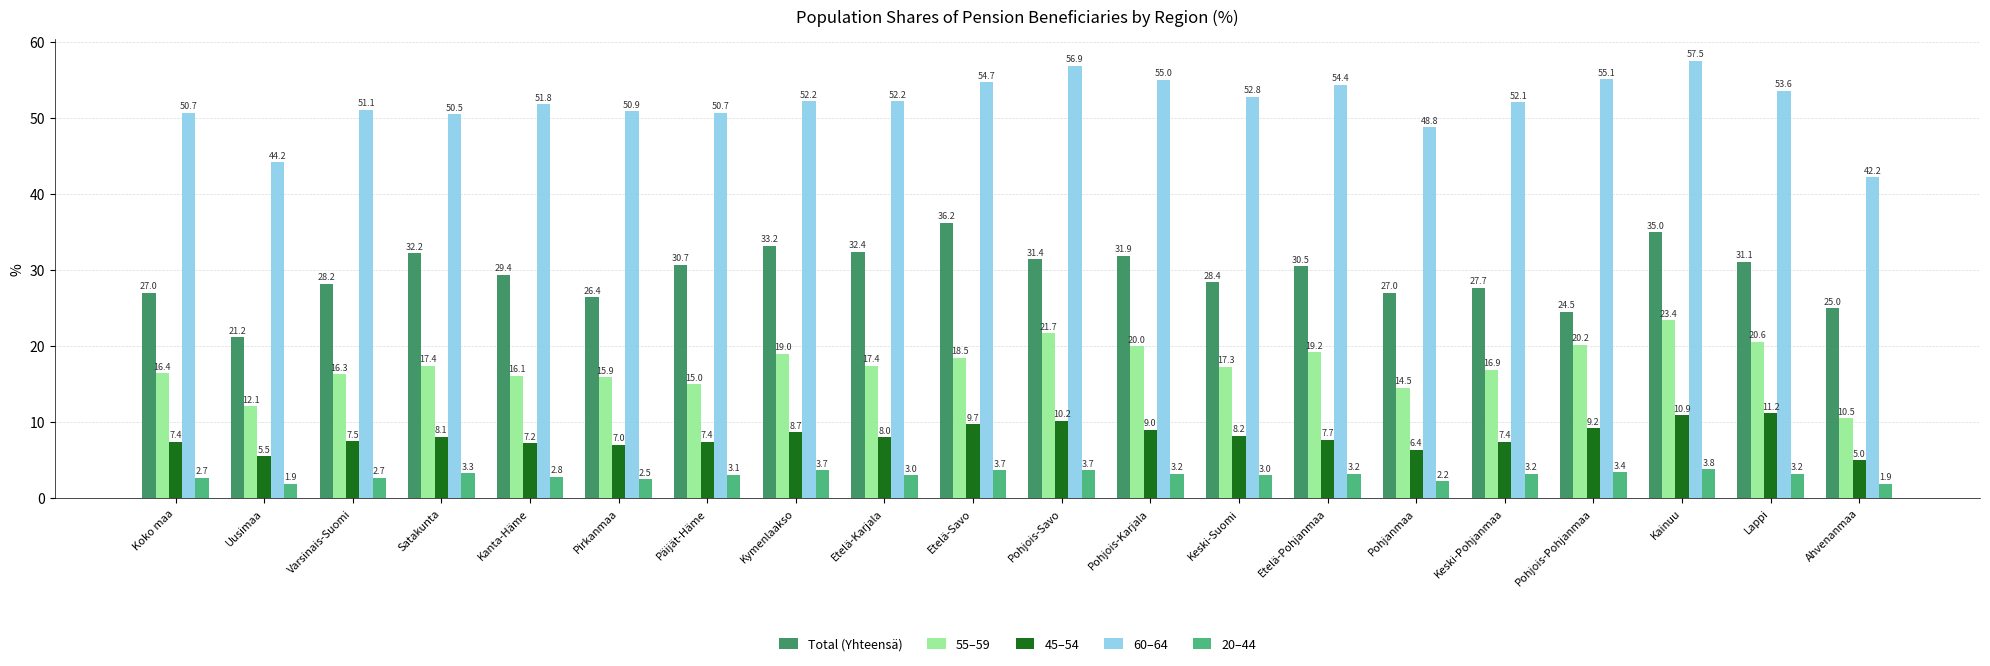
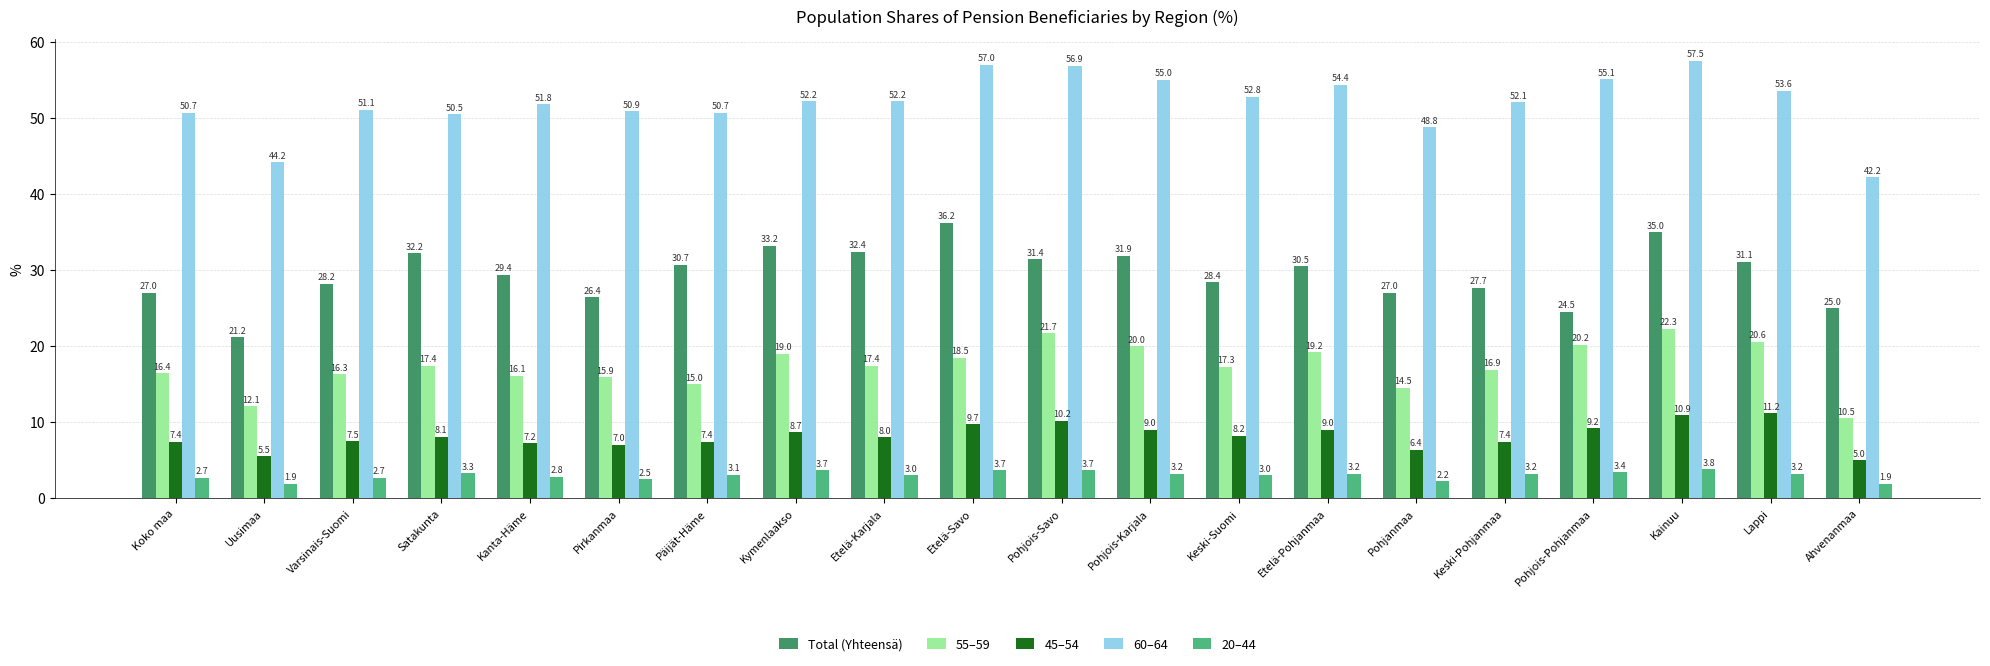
60–64, Etelä-Savo: 54.7 -> 57.0
45–54, Etelä-Pohjanmaa: 7.7 -> 9.0
55–59, Kainuu: 23.4 -> 22.3
